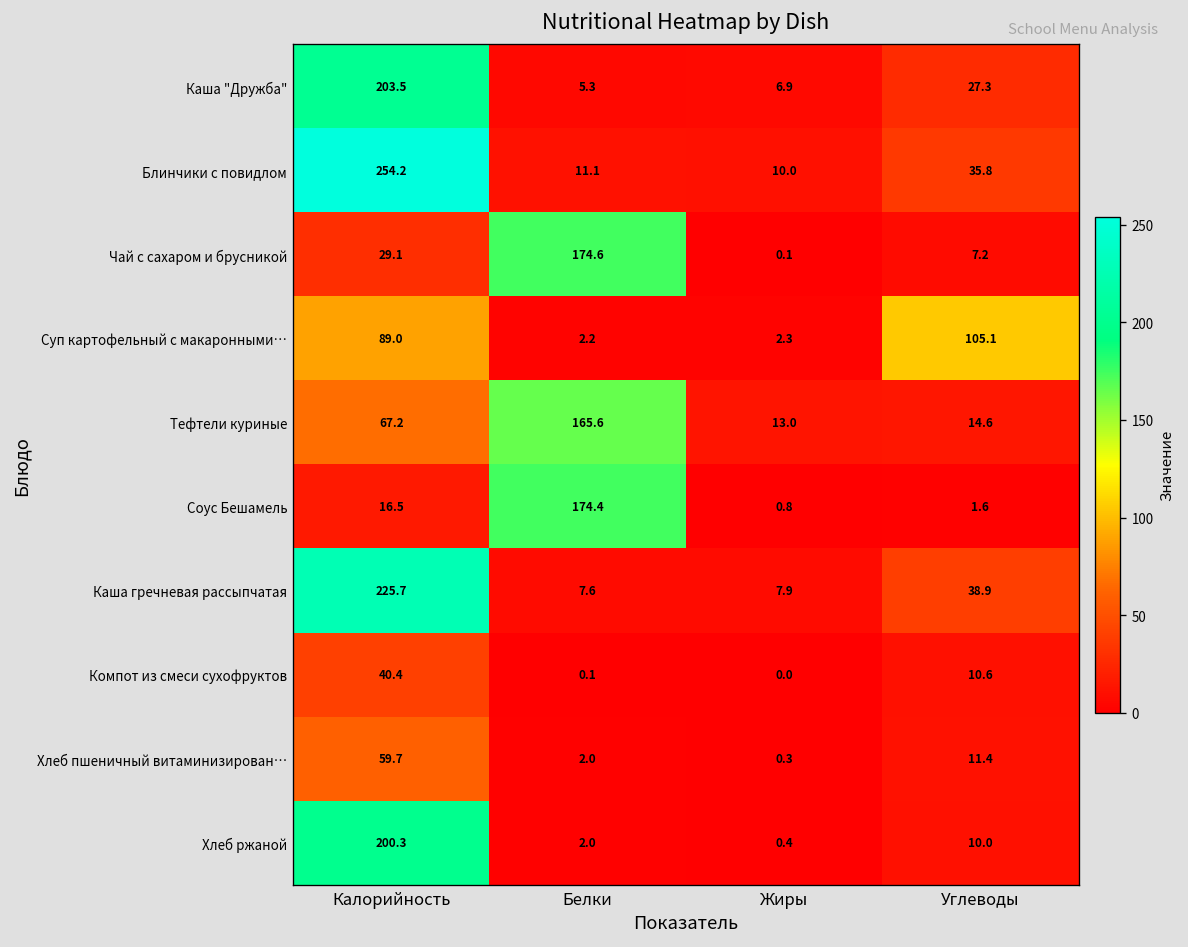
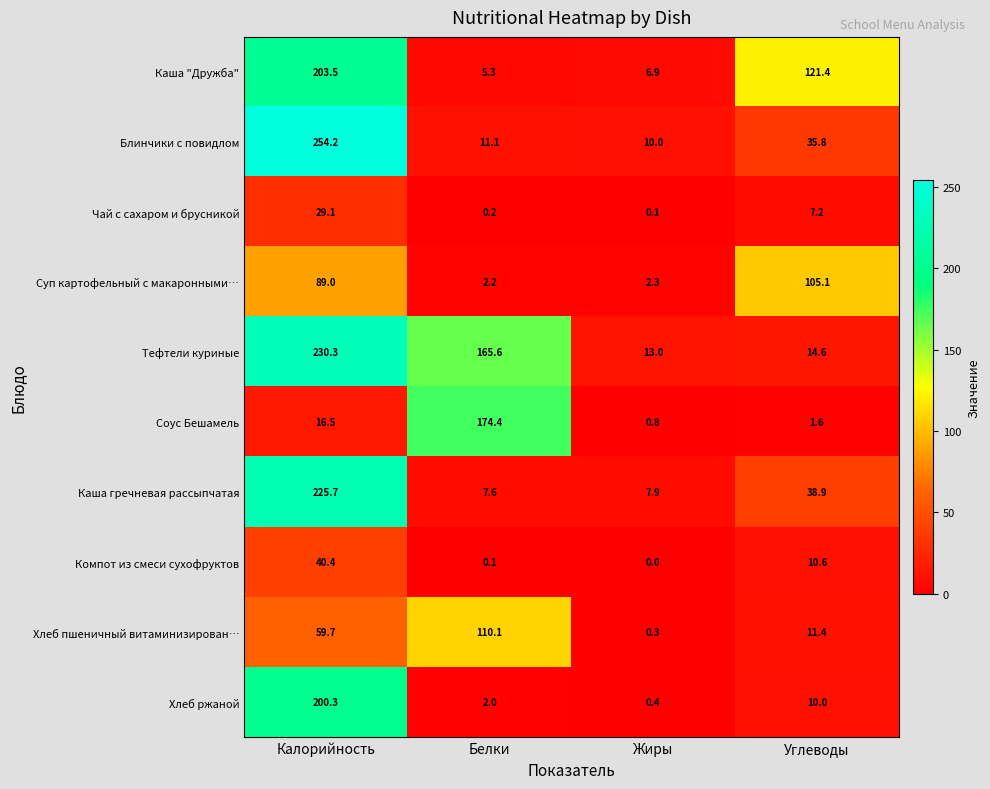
Каша "Дружба", Углеводы: 27.3 -> 121.4
Чай с сахаром и брусникой, Белки: 174.6 -> 0.2
Тефтели куриные, Калорийность: 67.2 -> 230.3
Хлеб пшеничный витаминизирован…, Белки: 2.0 -> 110.1
